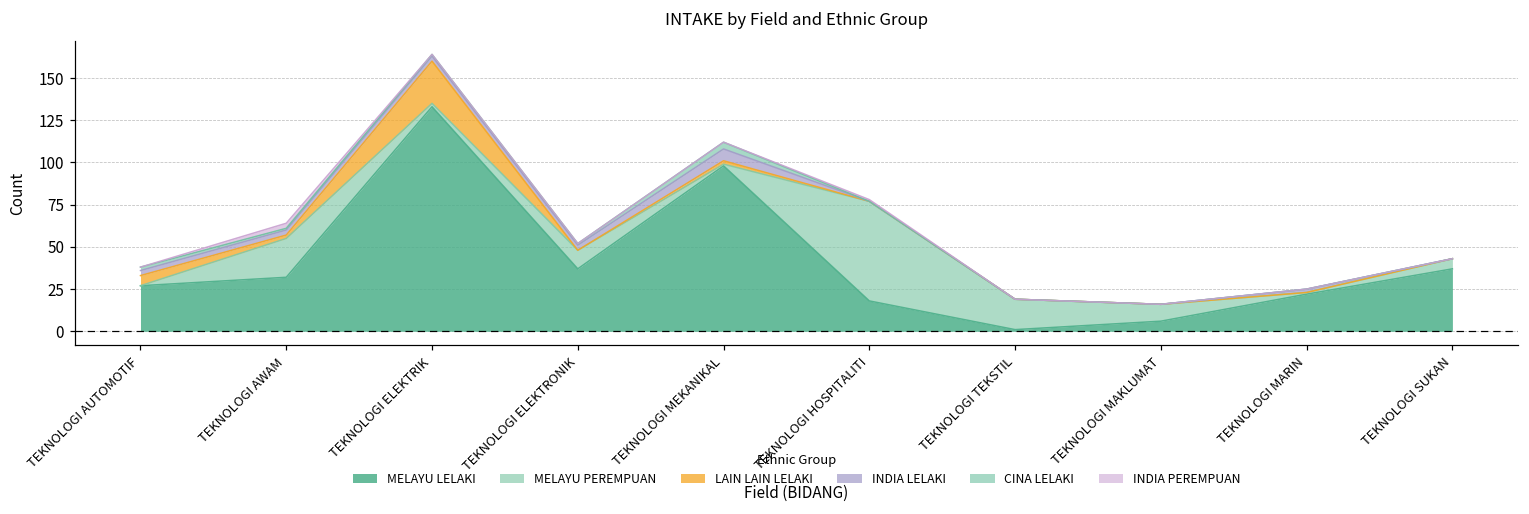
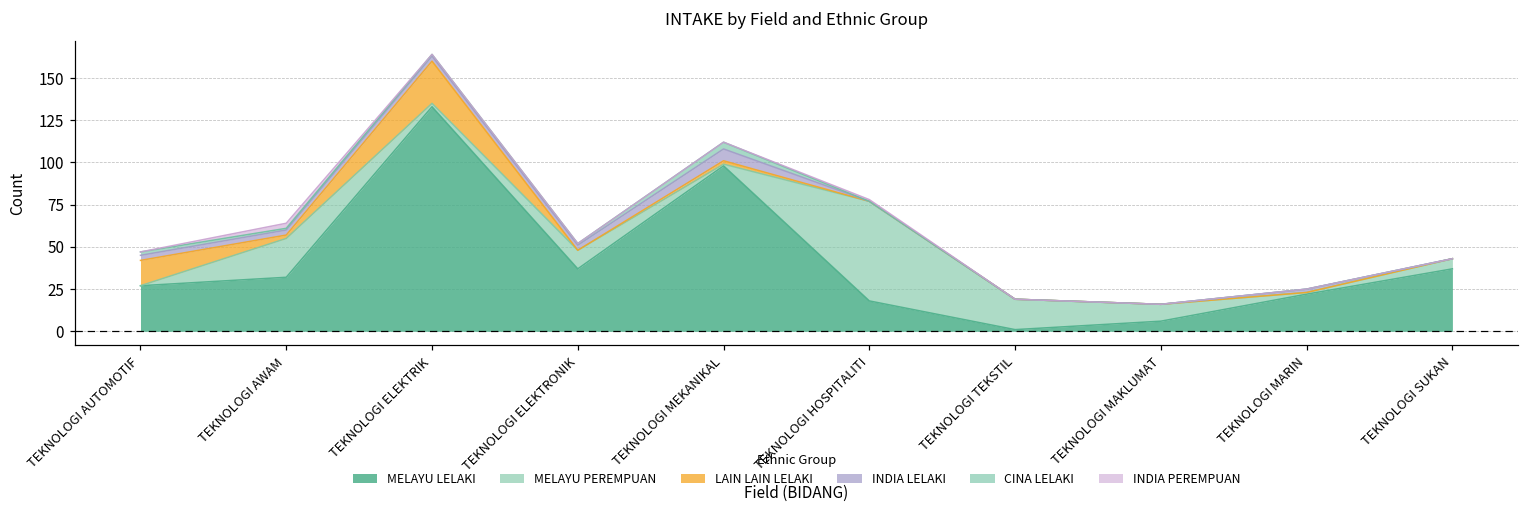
LAIN LAIN LELAKI, TEKNOLOGI AUTOMOTIF: 6 -> 15
